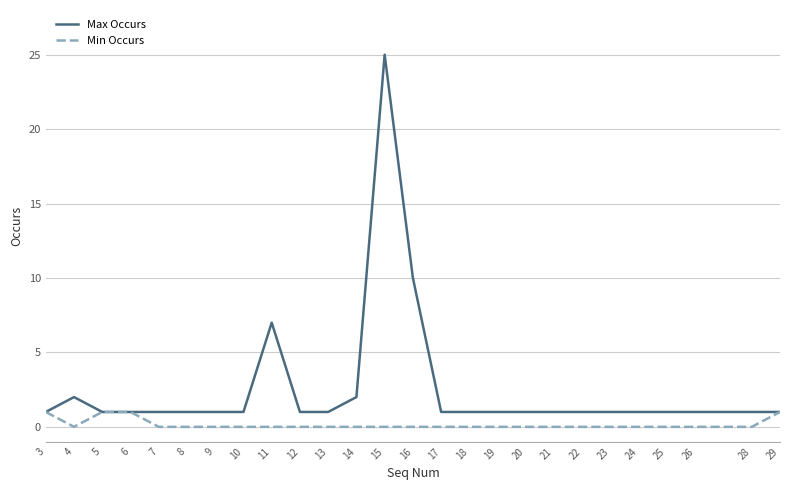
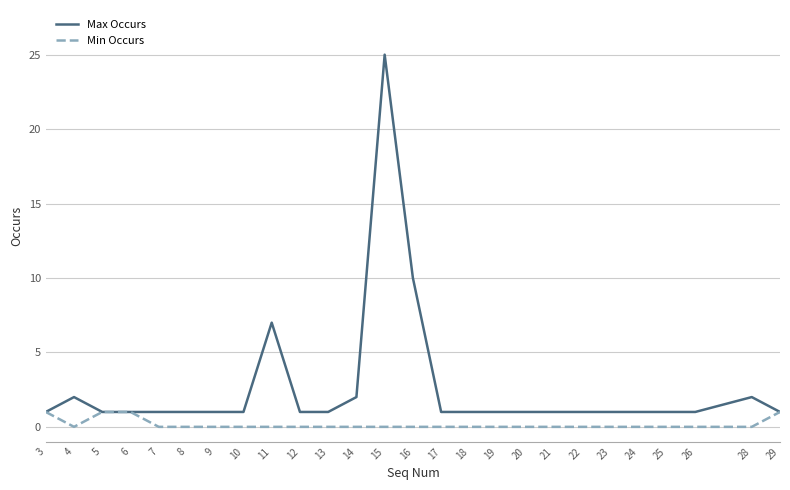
Max Occurs, 28: 1 -> 2
